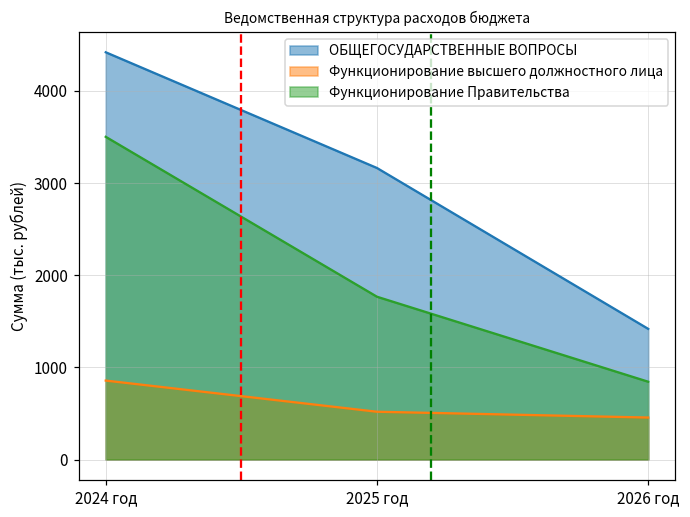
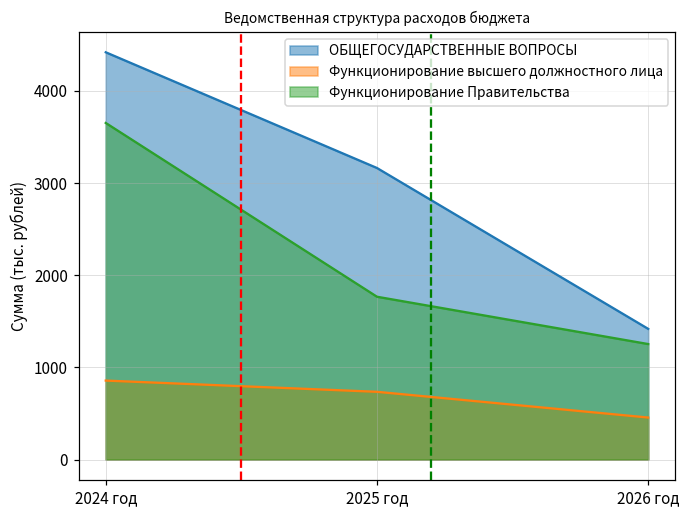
Функционирование Правительства, 2024 год: 3500 -> 3700
Функционирование высшего должностного лица, 2025 год: 500 -> 700
Функционирование Правительства, 2026 год: 800 -> 1300
